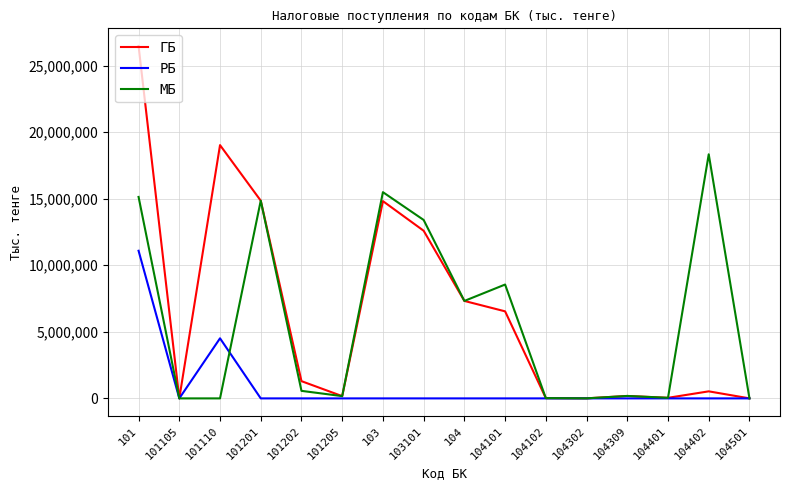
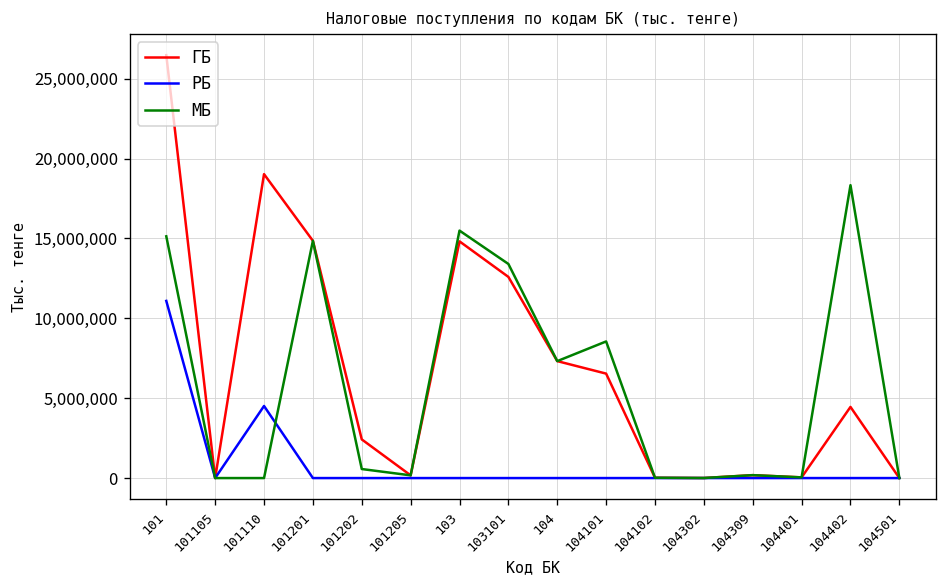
ГБ, 101202: 1,300,000 -> 2,400,000
ГБ, 104402: 500,000 -> 4,500,000
